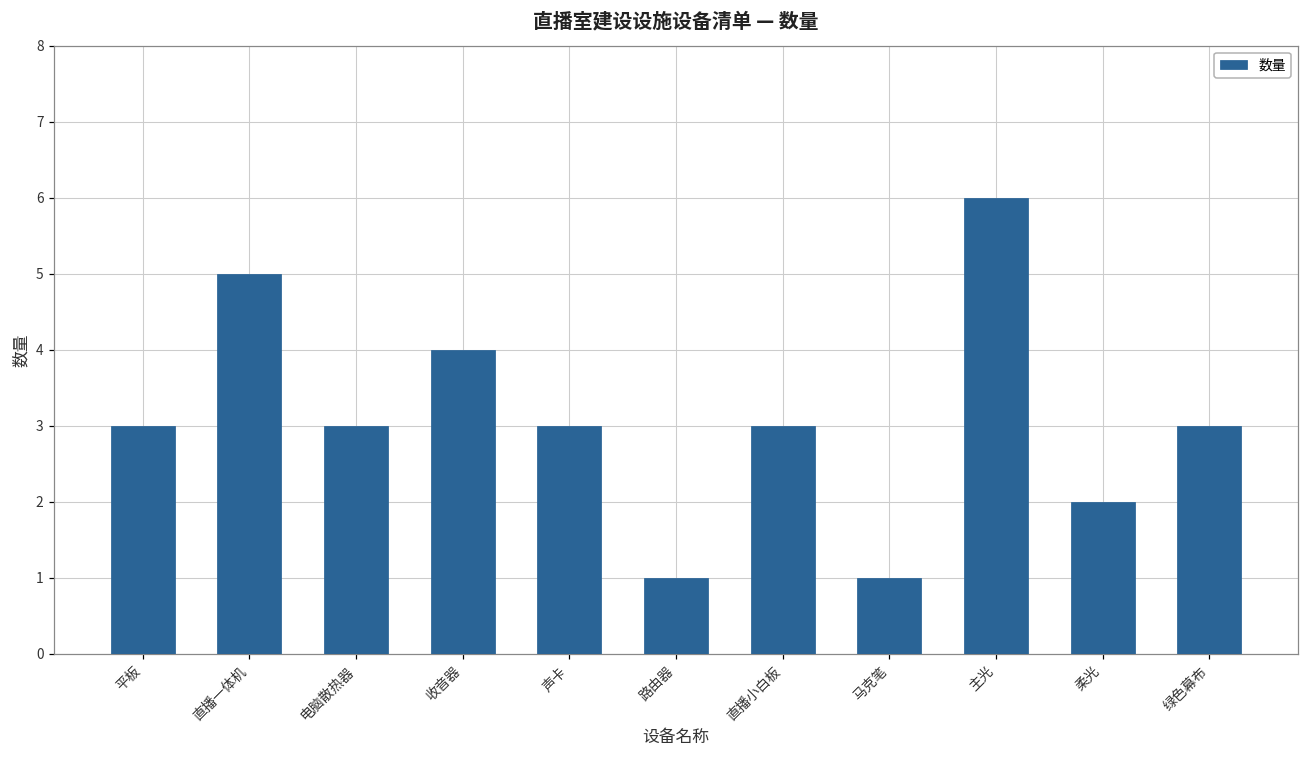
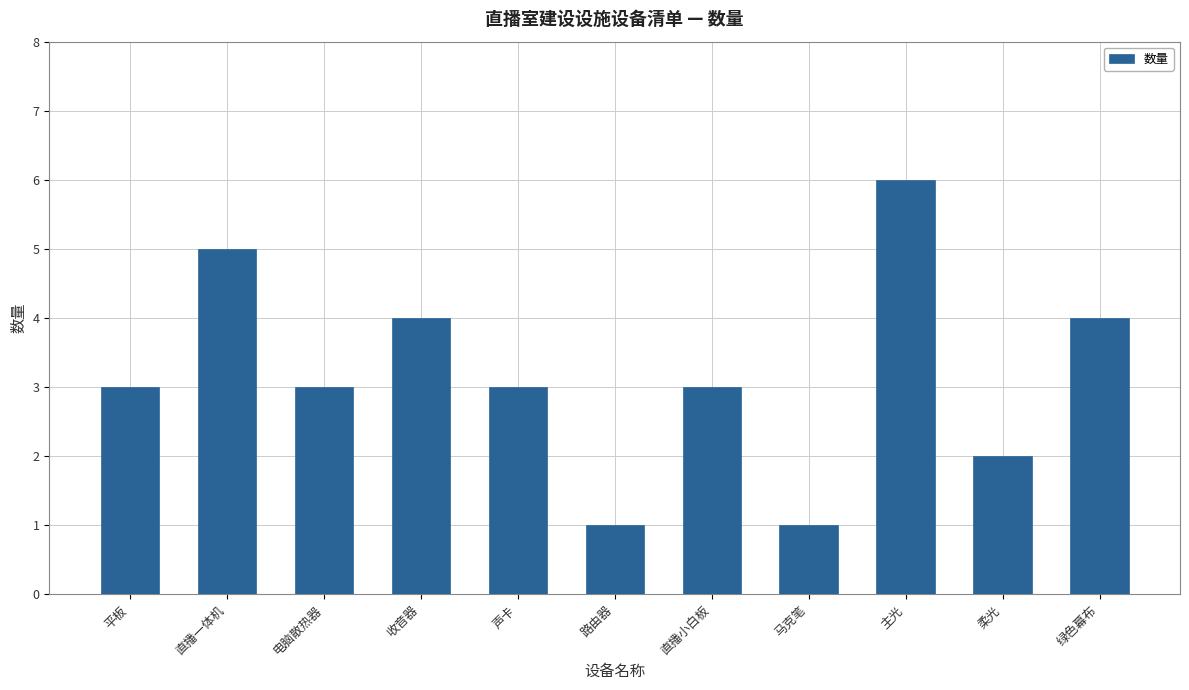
绿色幕布: 3 -> 4
